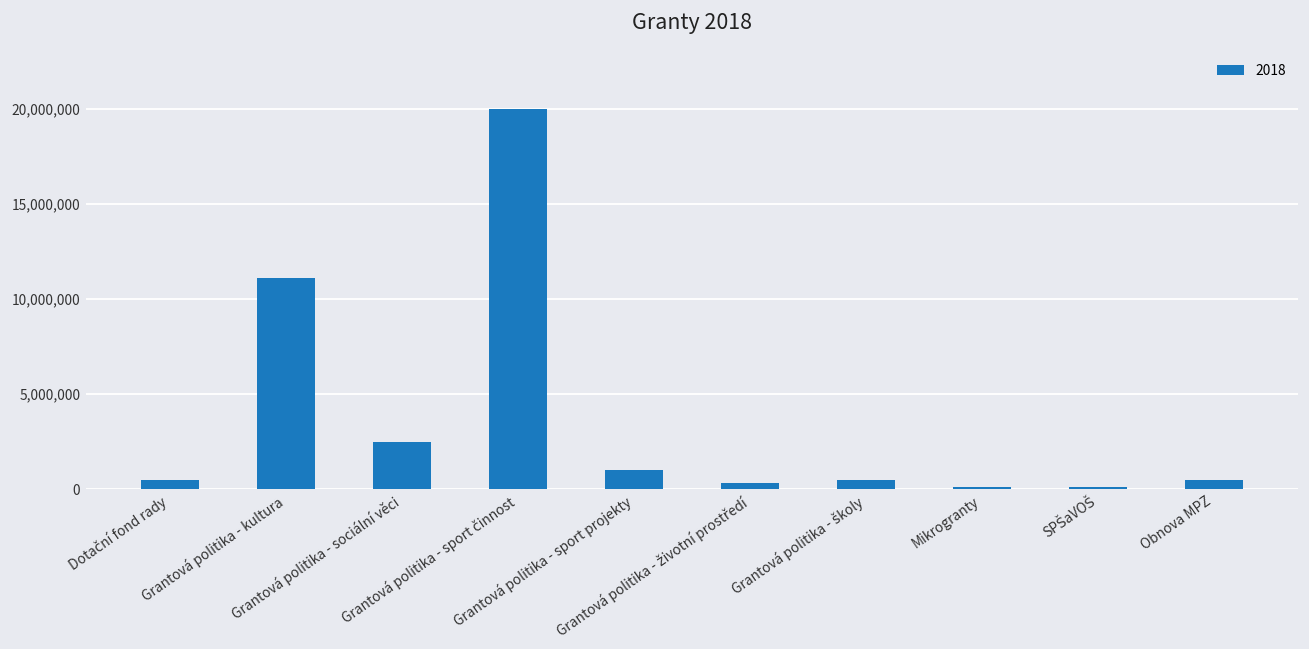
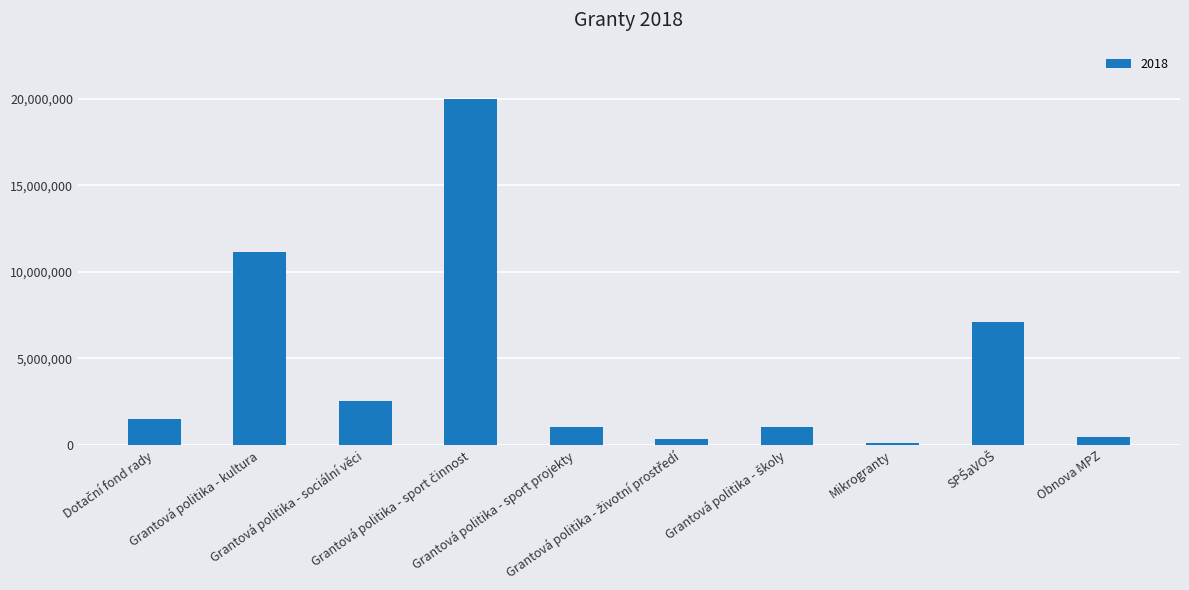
Dotační fond rady: 500,000 -> 1,500,000
Grantová politika - školy: 500,000 -> 1,000,000
SPŠaVOŠ: 100,000 -> 7,100,000
